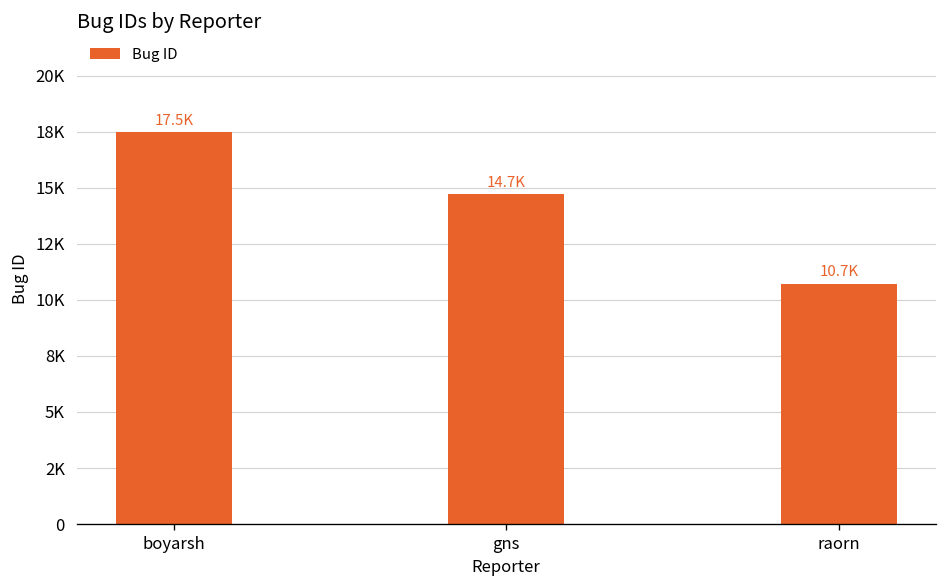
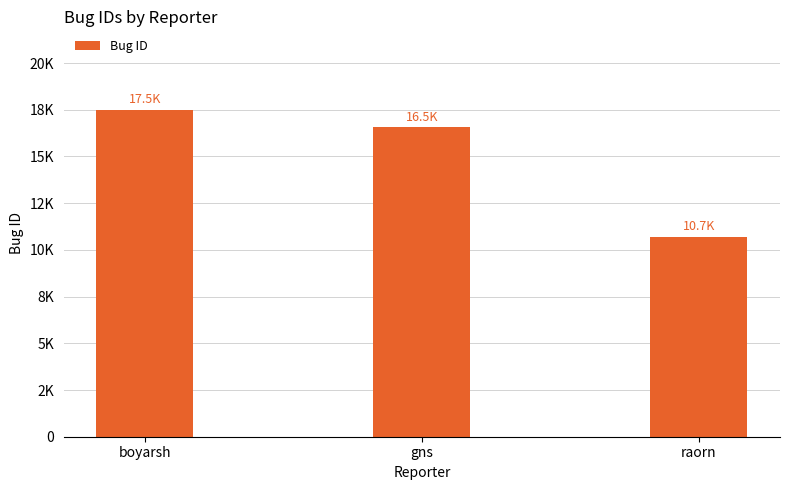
gns: 14.7K -> 16.5K
